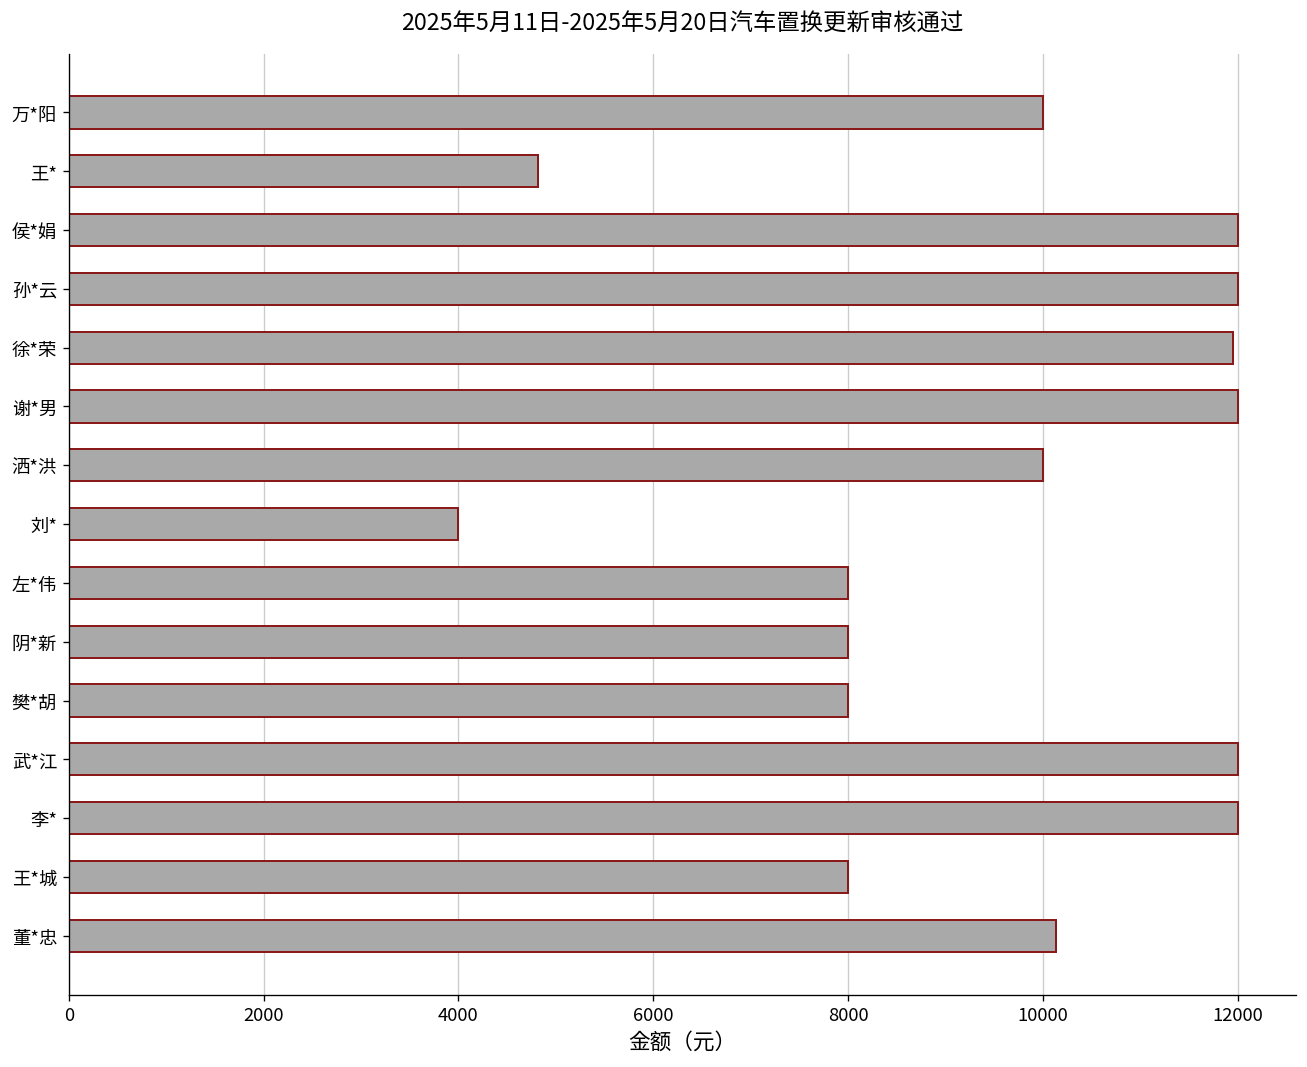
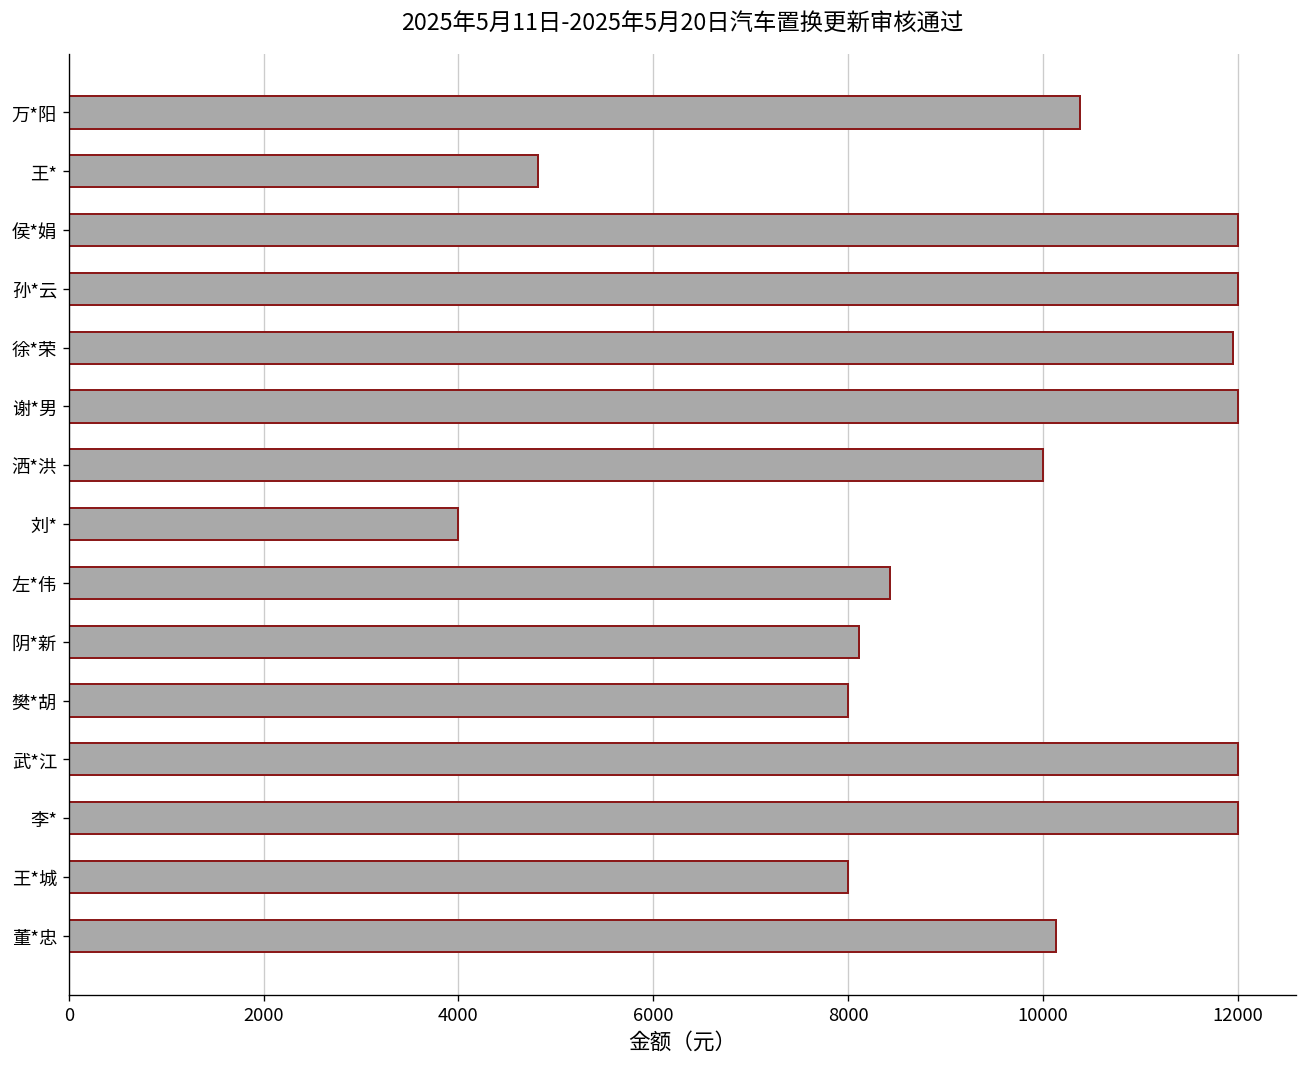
万*阳: 10000 -> 10400
左*伟: 8000 -> 8400
阴*新: 8000 -> 8100
